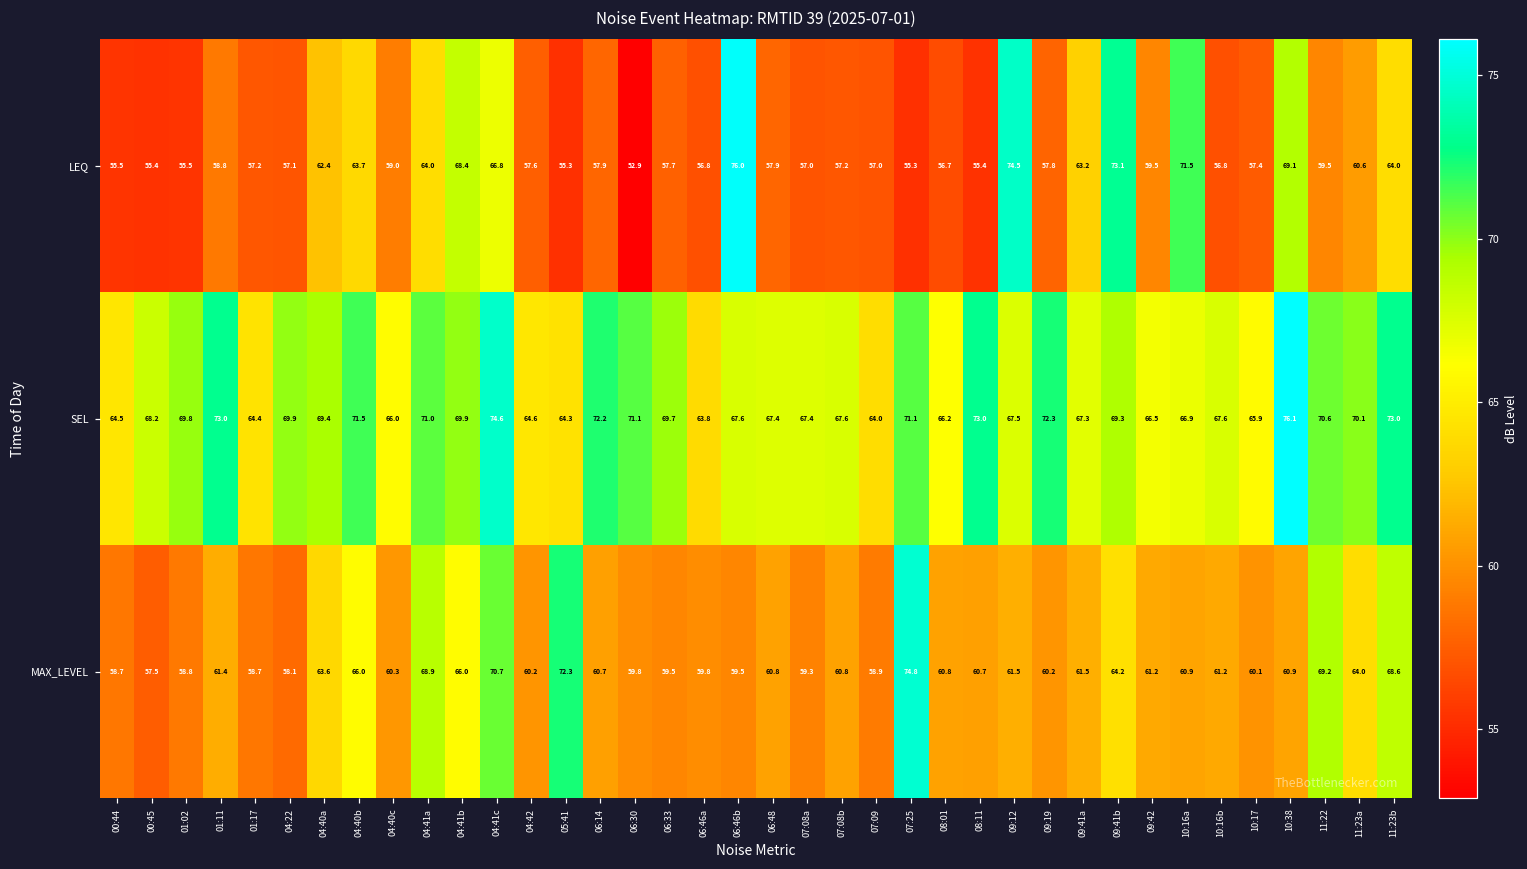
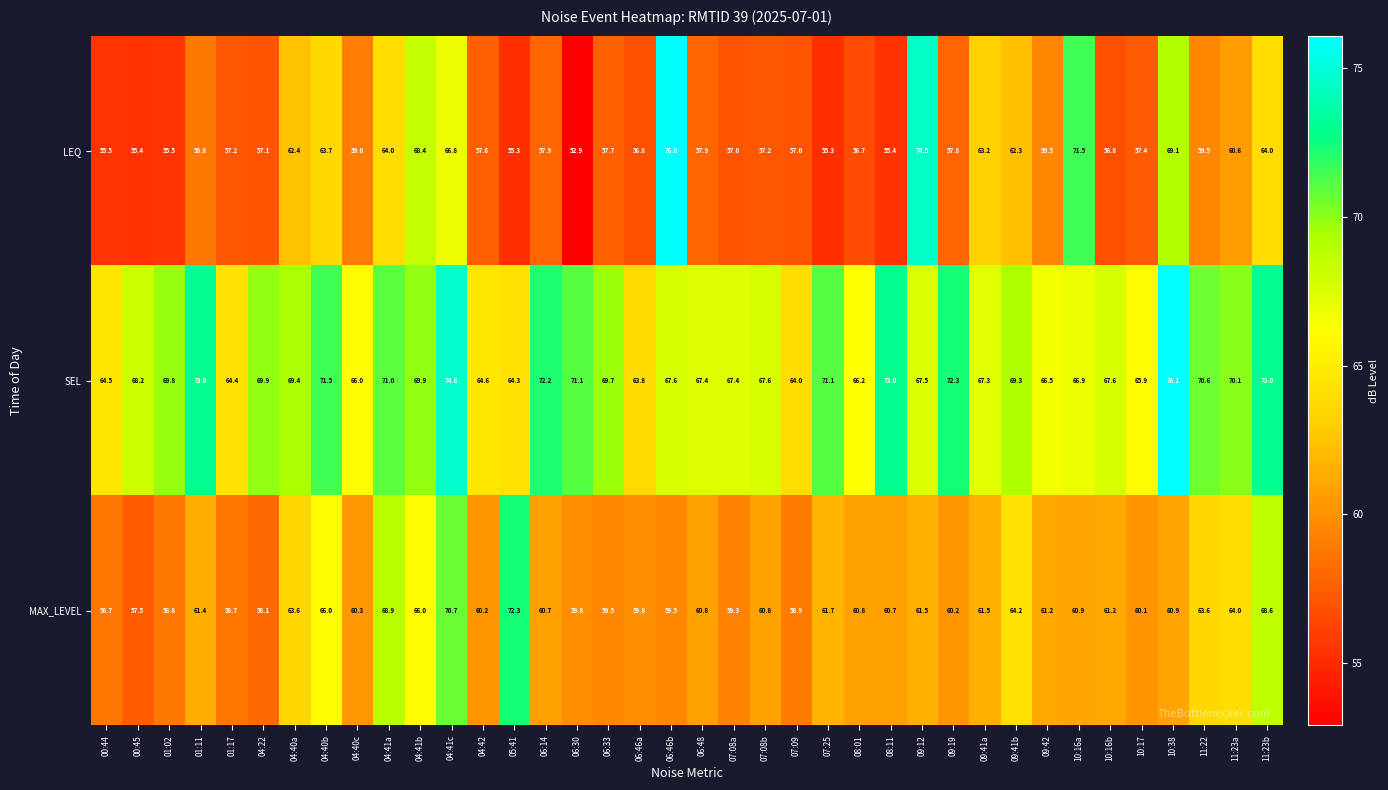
LEQ, 09:41b: 73.1 -> 62.3
MAX_LEVEL, 07:25: 74.8 -> 61.7
MAX_LEVEL, 11:22: 69.2 -> 63.6
